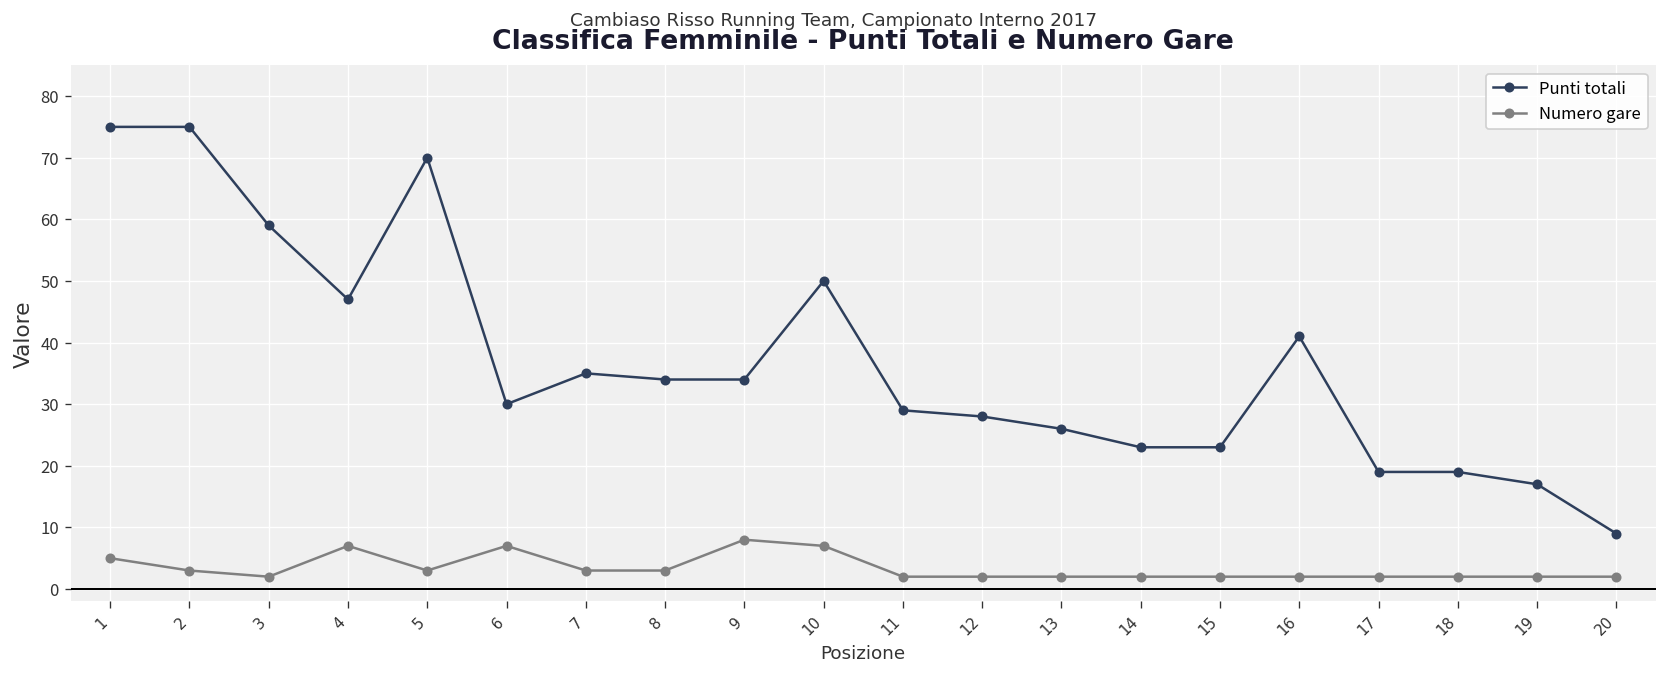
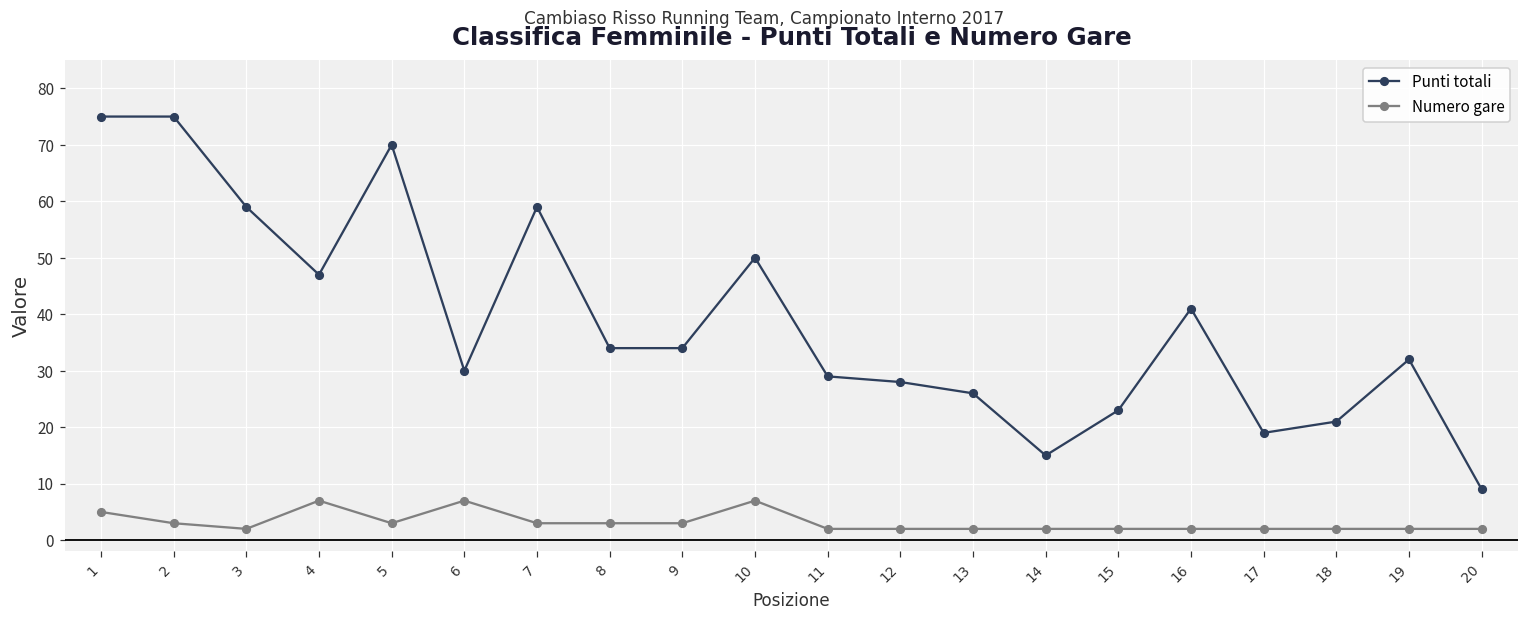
Punti totali, 7: 35 -> 59
Numero gare, 9: 8 -> 3
Punti totali, 14: 23 -> 15
Punti totali, 18: 19 -> 21
Punti totali, 19: 17 -> 32
